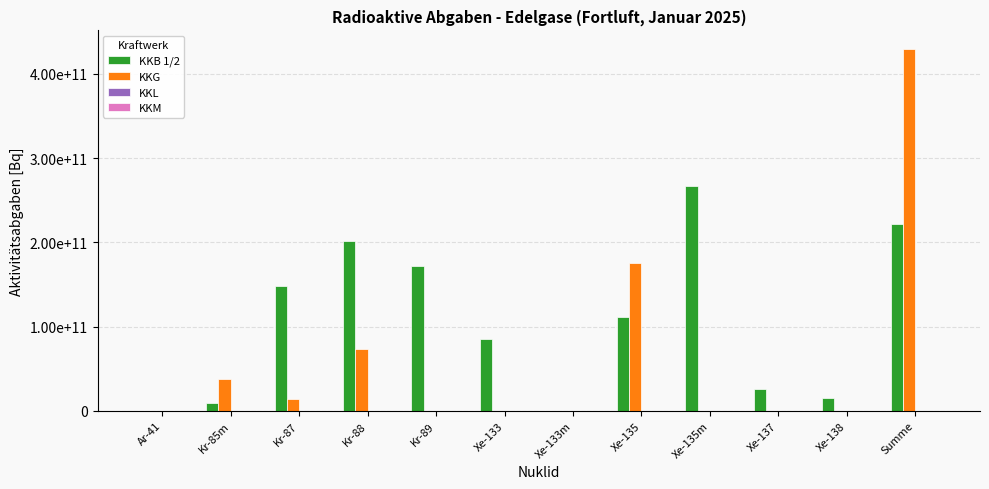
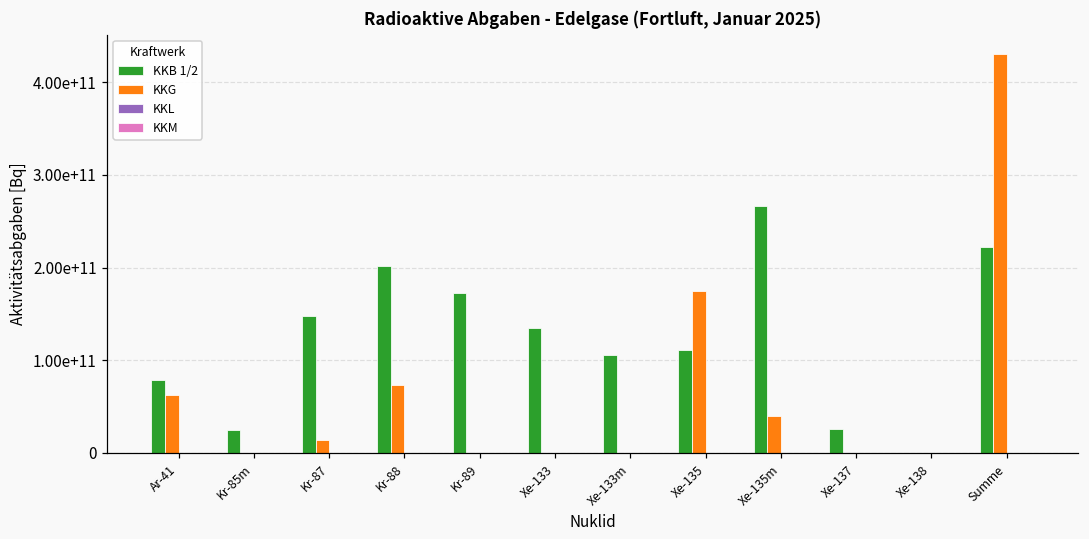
KKB 1/2, Ar-41: 0 -> 80000000000
KKG, Ar-41: 0 -> 60000000000
KKB 1/2, Kr-85m: 10000000000 -> 20000000000
KKG, Kr-85m: 40000000000 -> 0
KKB 1/2, Xe-133: 90000000000 -> 140000000000
KKB 1/2, Xe-133m: 0 -> 110000000000
KKG, Xe-135m: 0 -> 40000000000
KKB 1/2, Xe-138: 10000000000 -> 0
